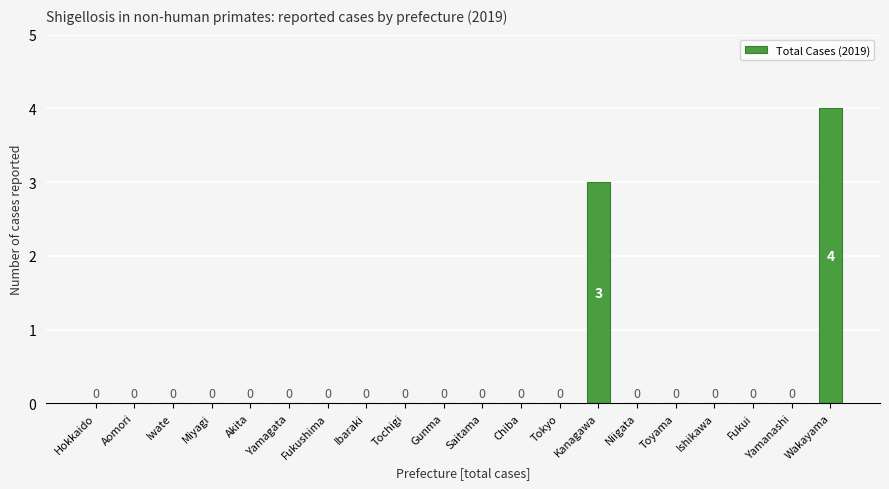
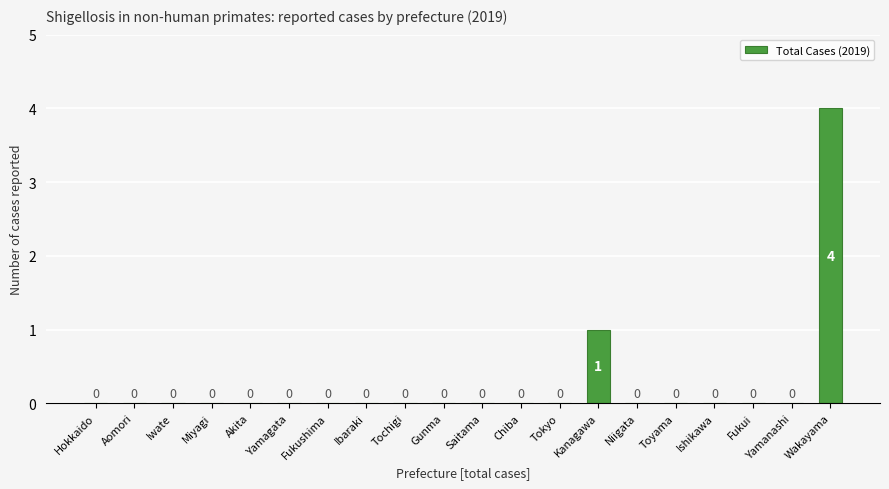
Kanagawa: 3 -> 1
